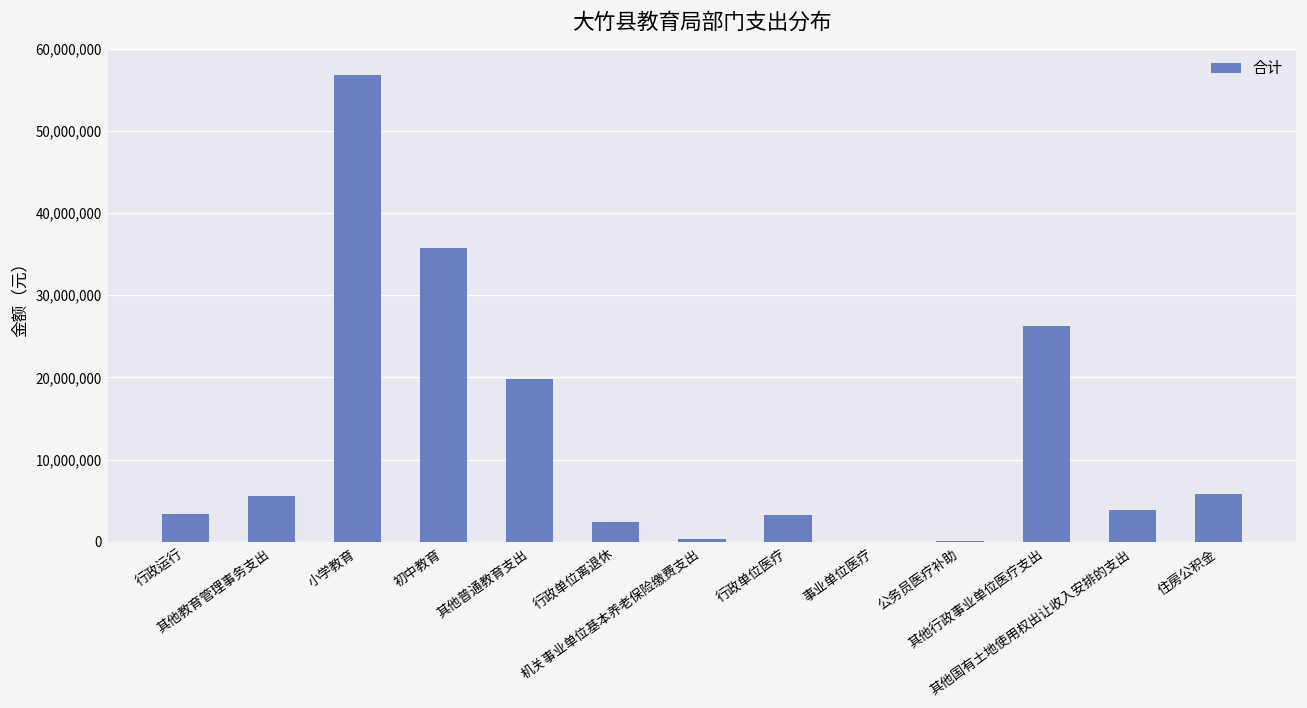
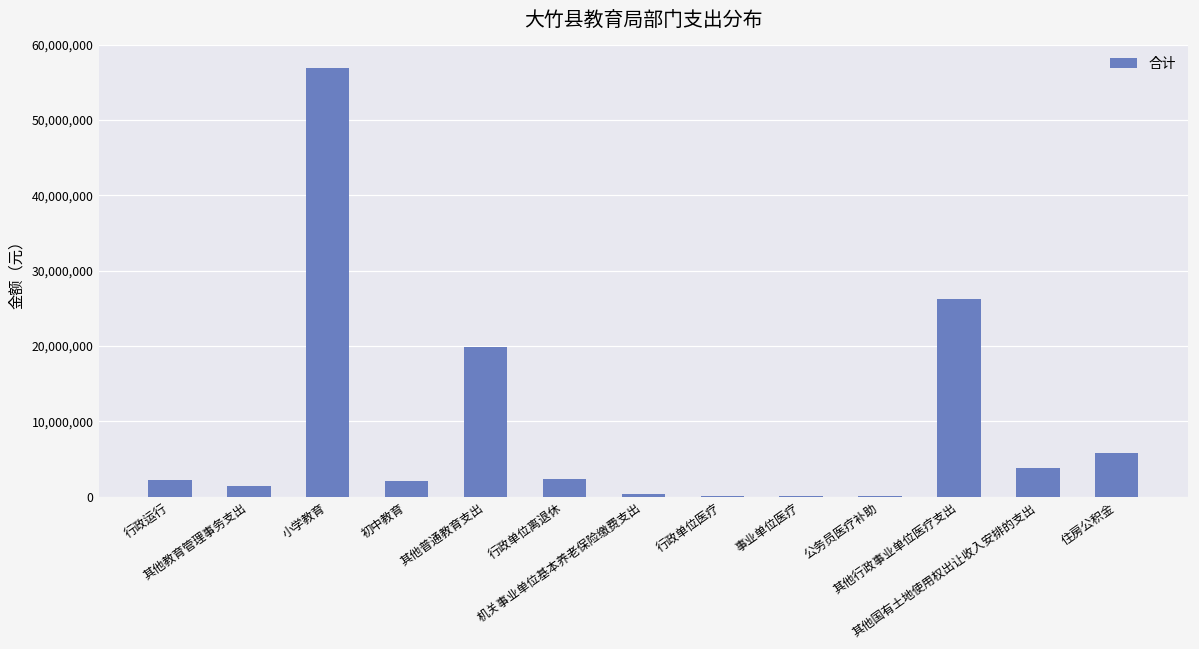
行政运行: 3,000,000 -> 2,000,000
其他教育管理事务支出: 6,000,000 -> 1,000,000
初中教育: 36,000,000 -> 2,000,000
行政单位医疗: 3,000,000 -> 0
